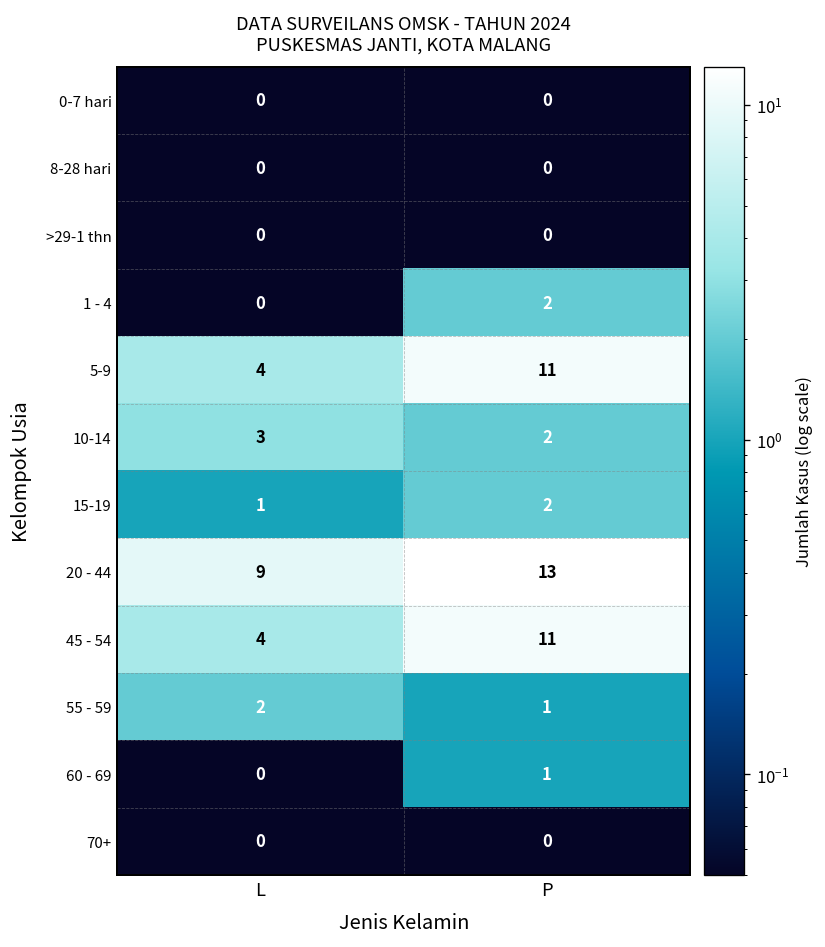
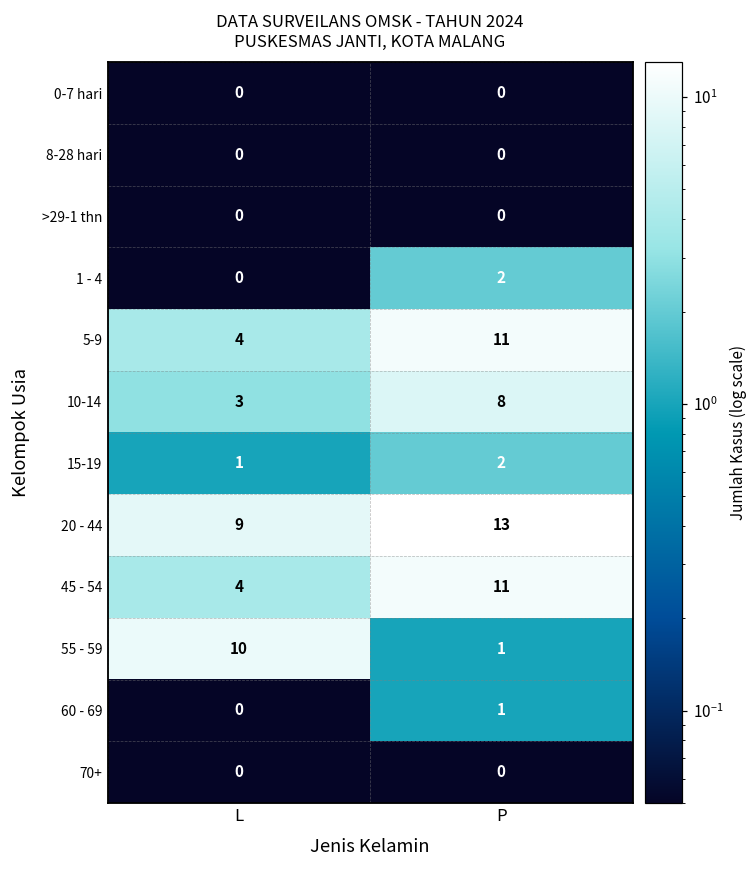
10-14, P: 2 -> 8
55 - 59, L: 2 -> 10
